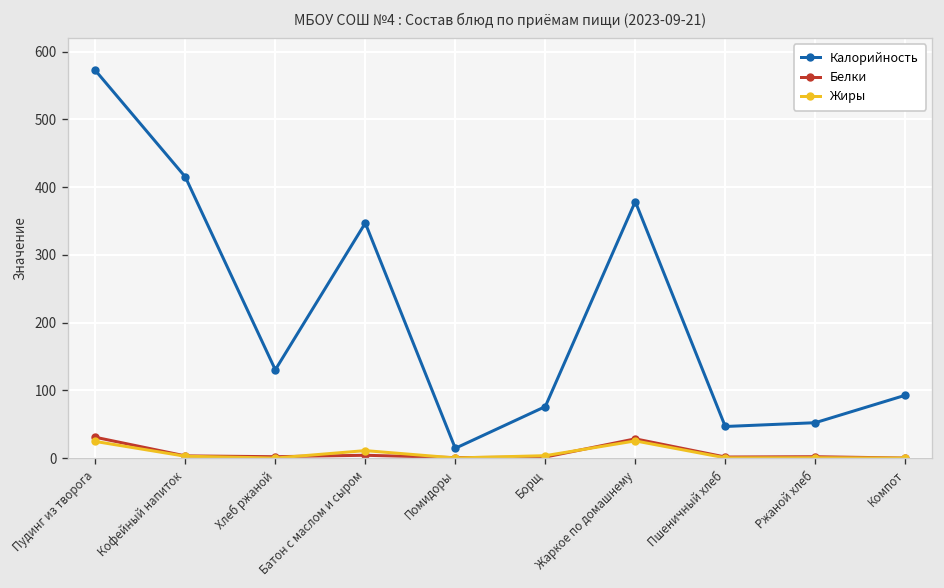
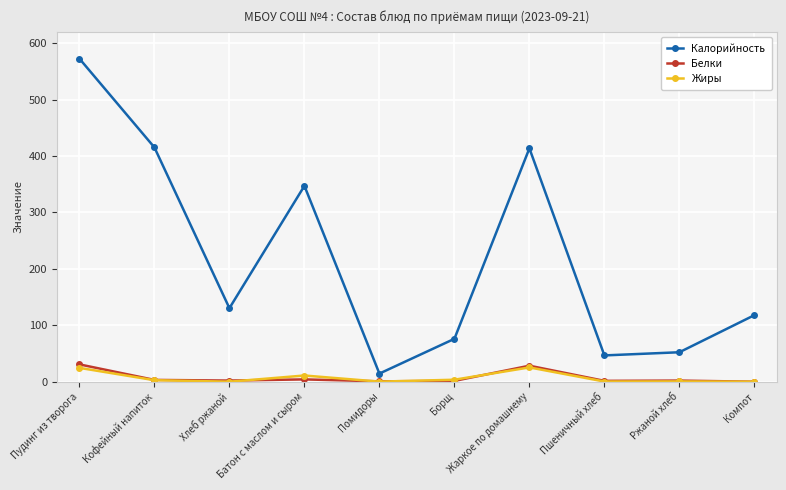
Калорийность, Жаркое по домашнему: 380 -> 410
Калорийность, Компот: 90 -> 120
